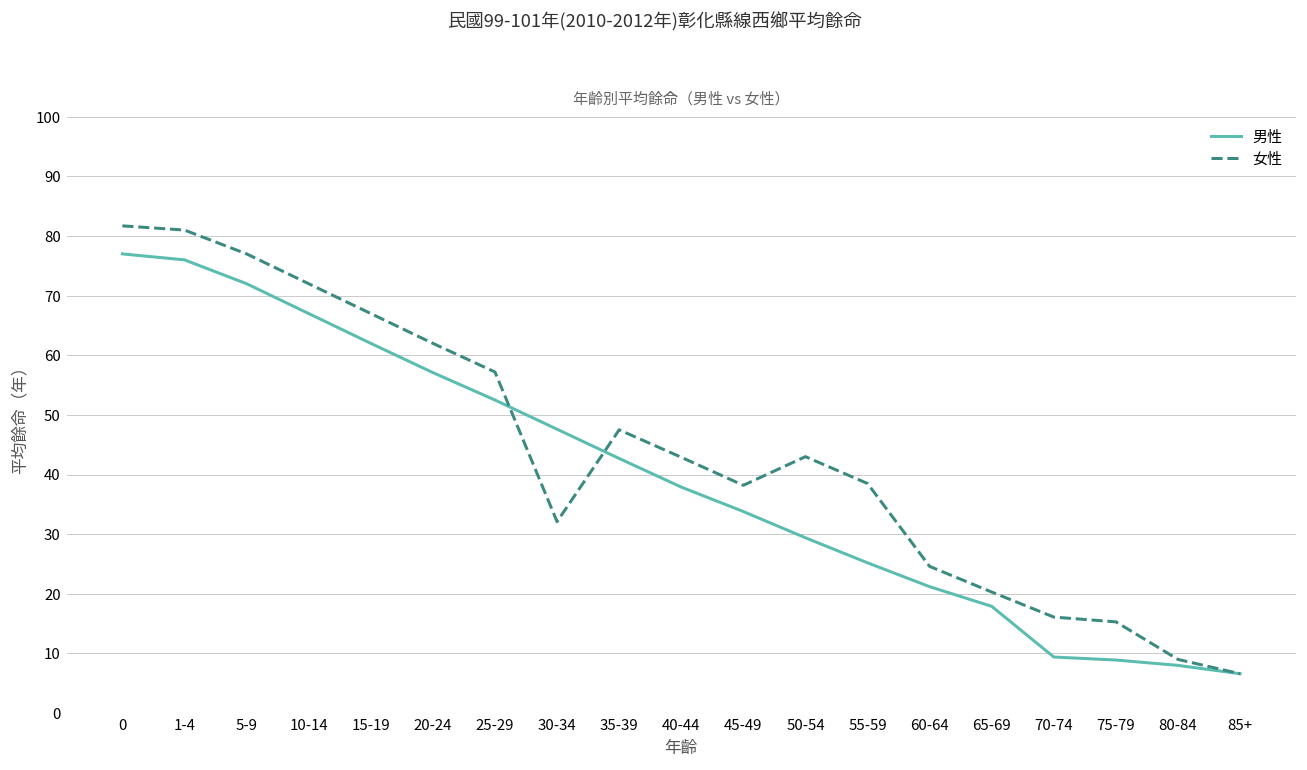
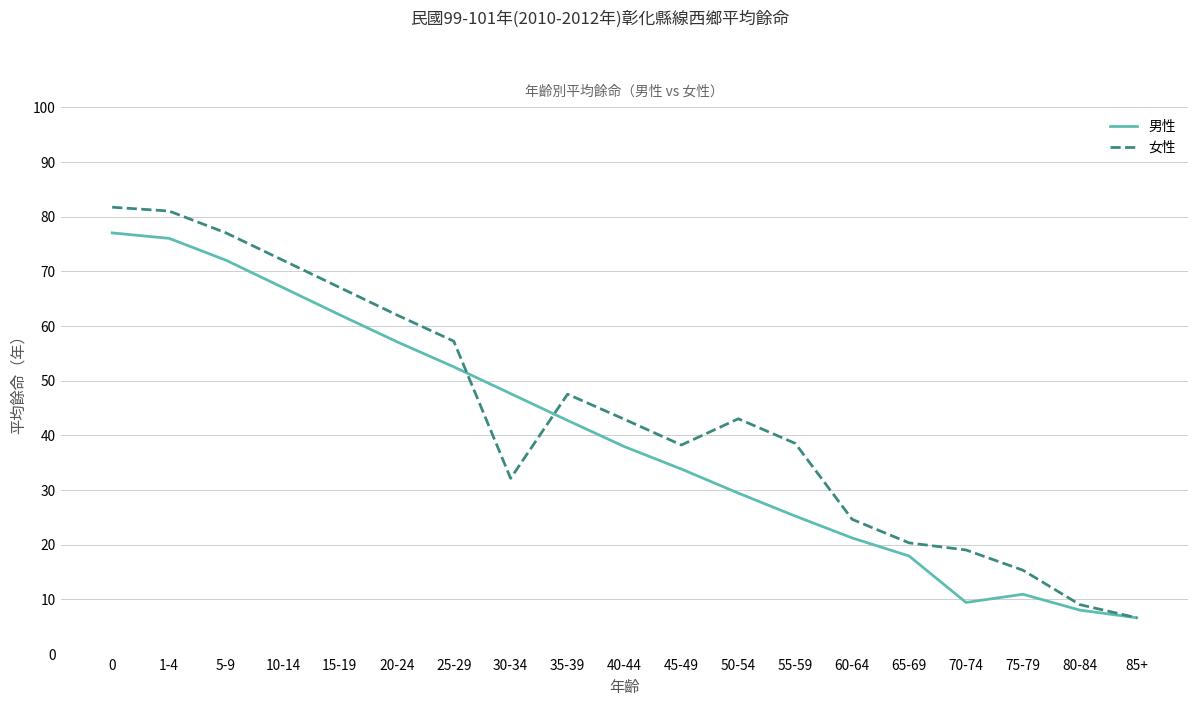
女性, 70-74: 16 -> 19
男性, 75-79: 9 -> 11
